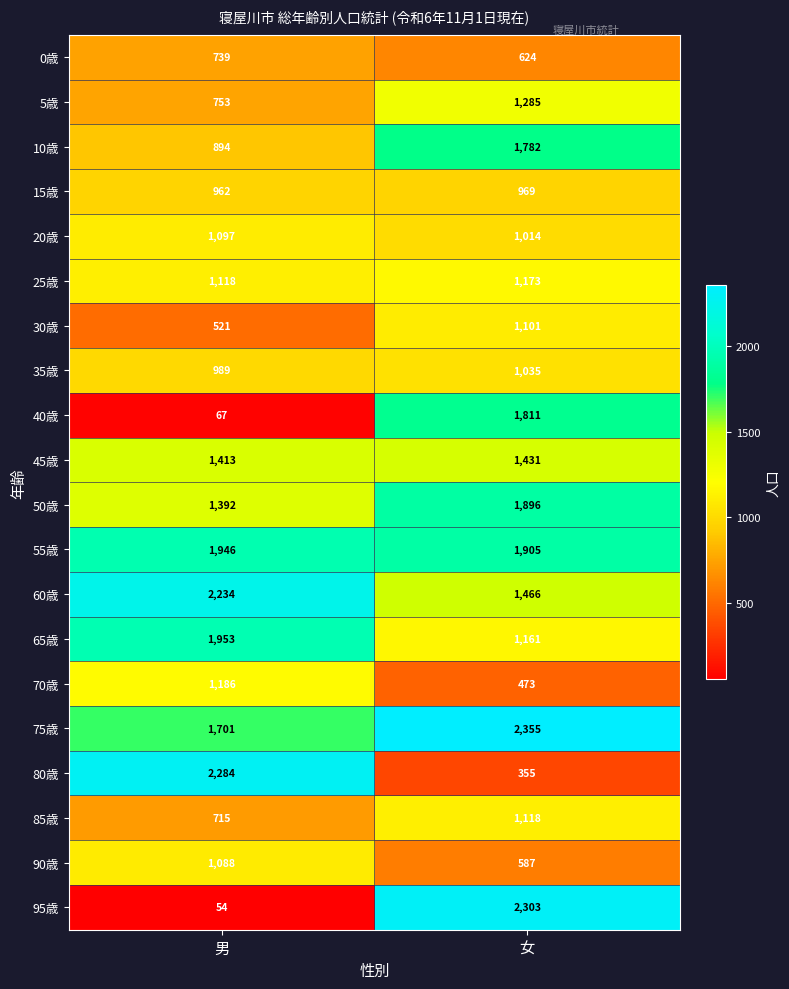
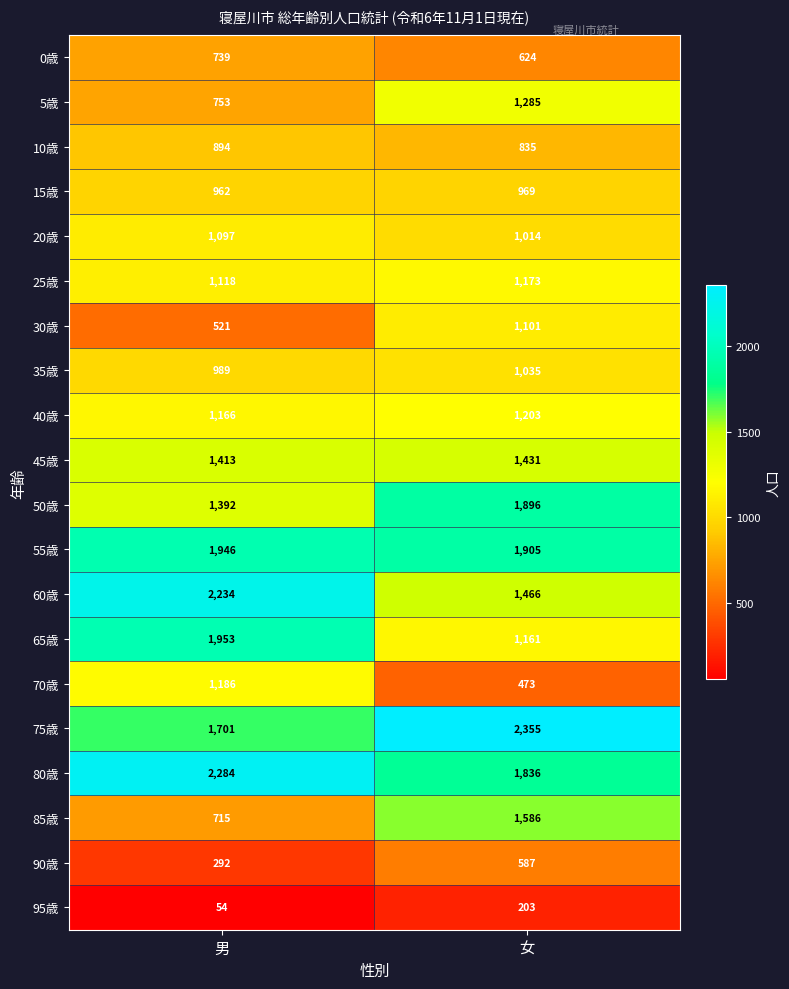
10歳, 女: 1,782 -> 835
40歳, 男: 67 -> 1,166
40歳, 女: 1,811 -> 1,203
80歳, 女: 355 -> 1,836
85歳, 女: 1,118 -> 1,586
90歳, 男: 1,088 -> 292
95歳, 女: 2,303 -> 203
